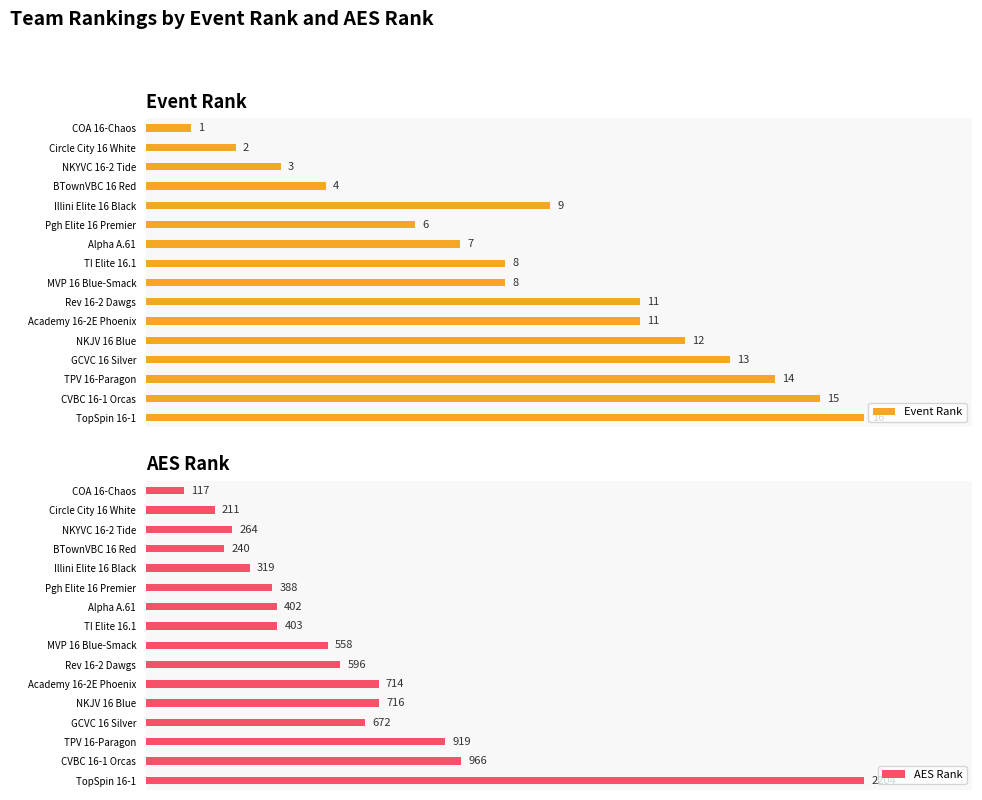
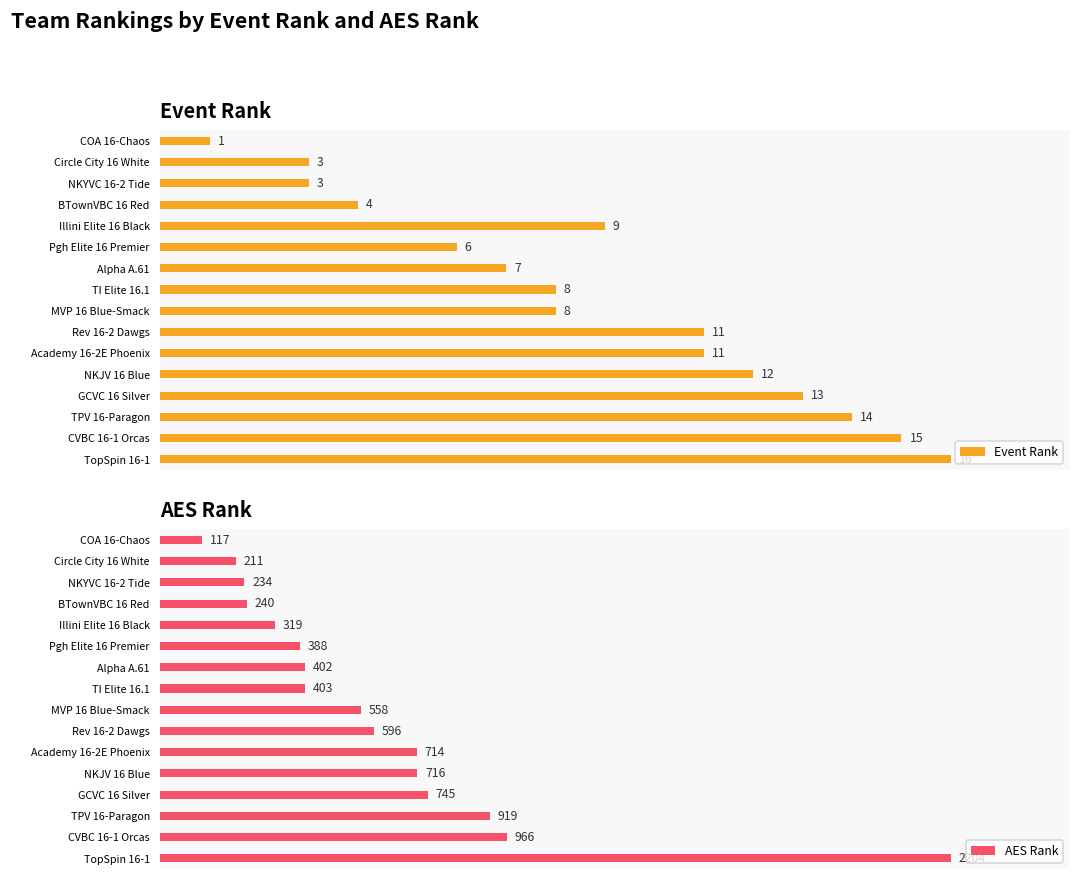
Event Rank, Circle City 16 White: 2 -> 3
AES Rank, NKYVC 16-2 Tide: 264 -> 234
AES Rank, GCVC 16 Silver: 672 -> 745
